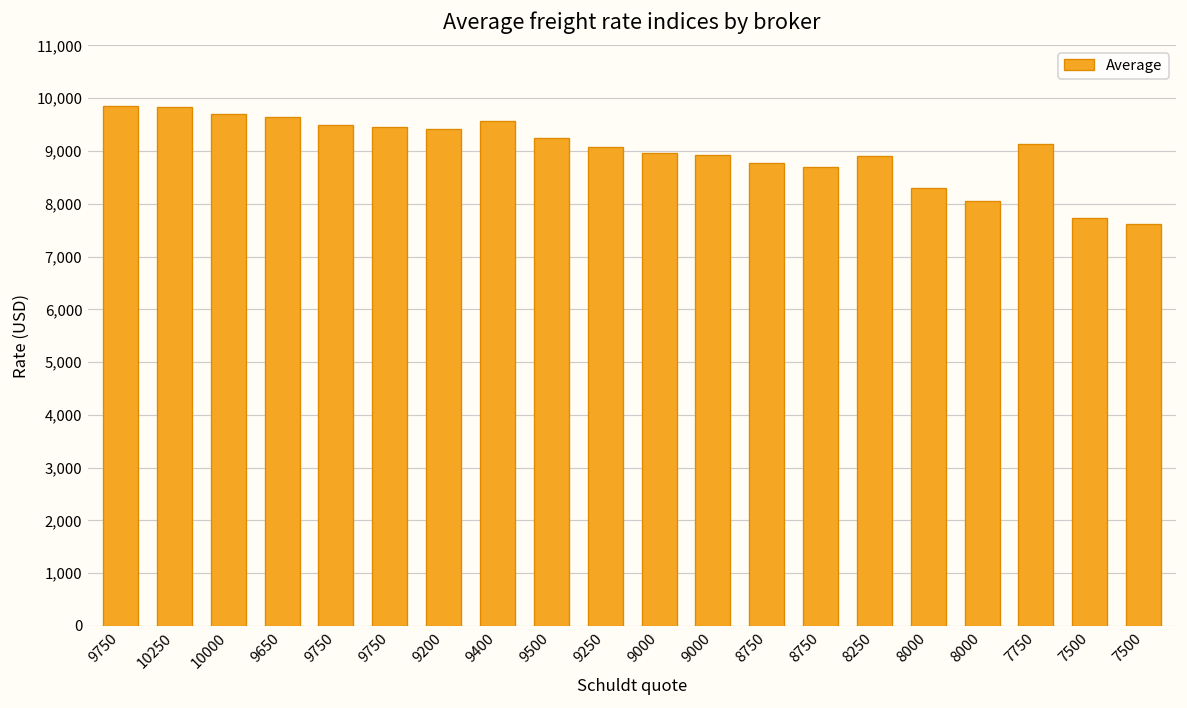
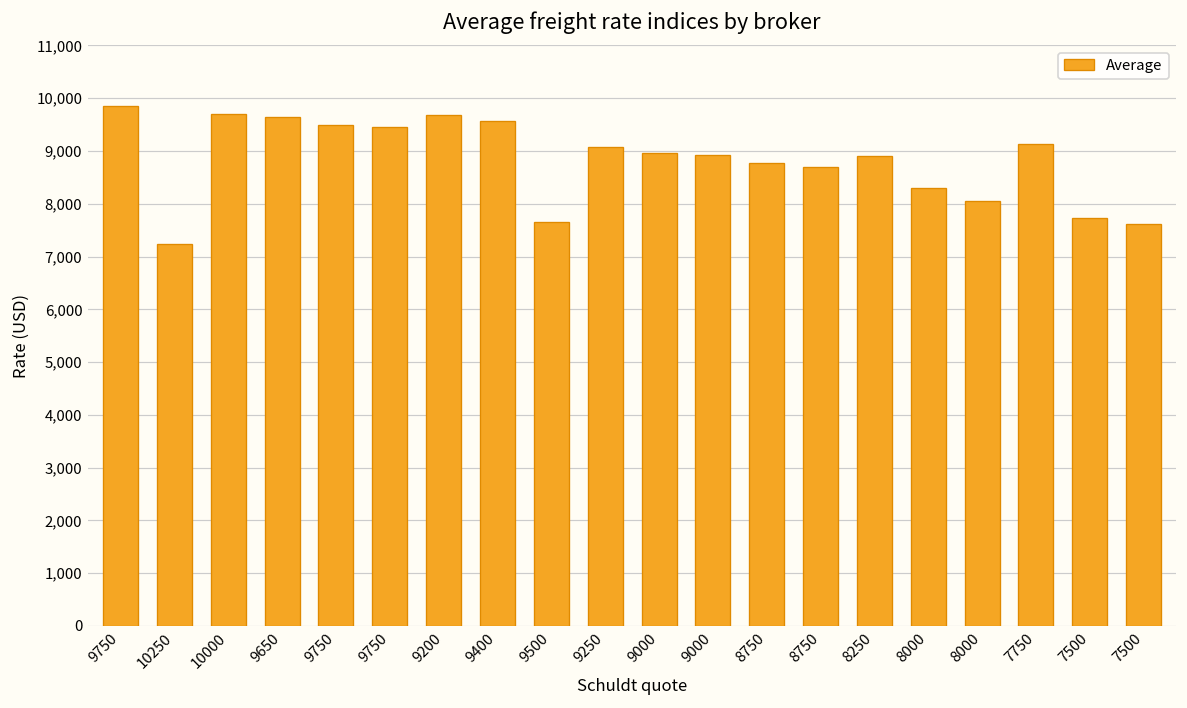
10250: 9,800 -> 7,200
9200: 9,400 -> 9,700
9500: 9,200 -> 7,700
